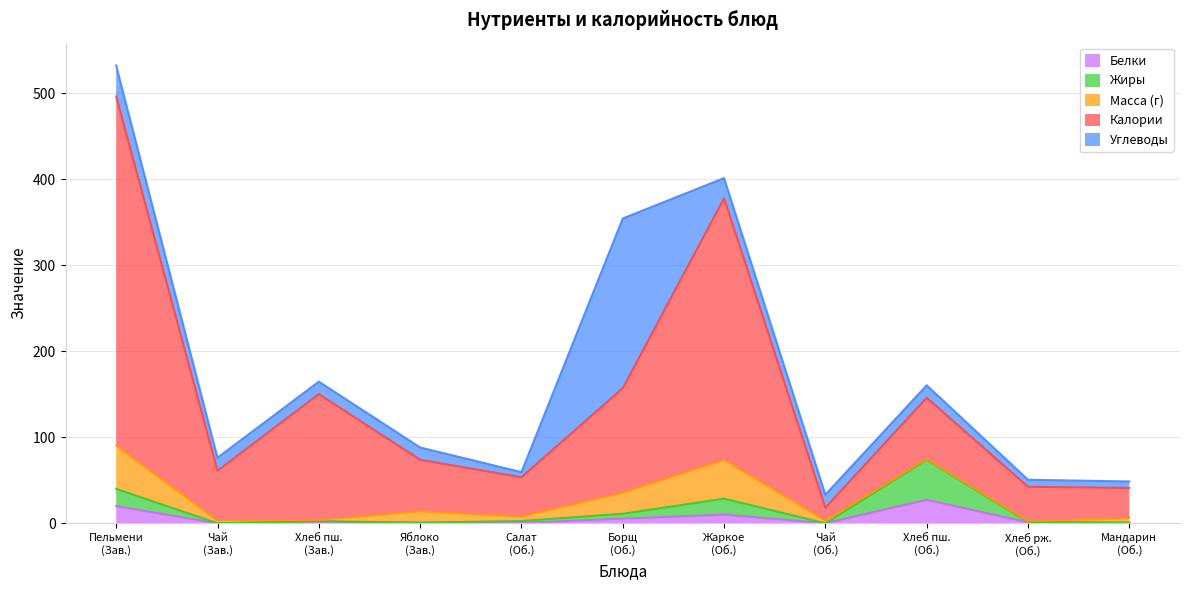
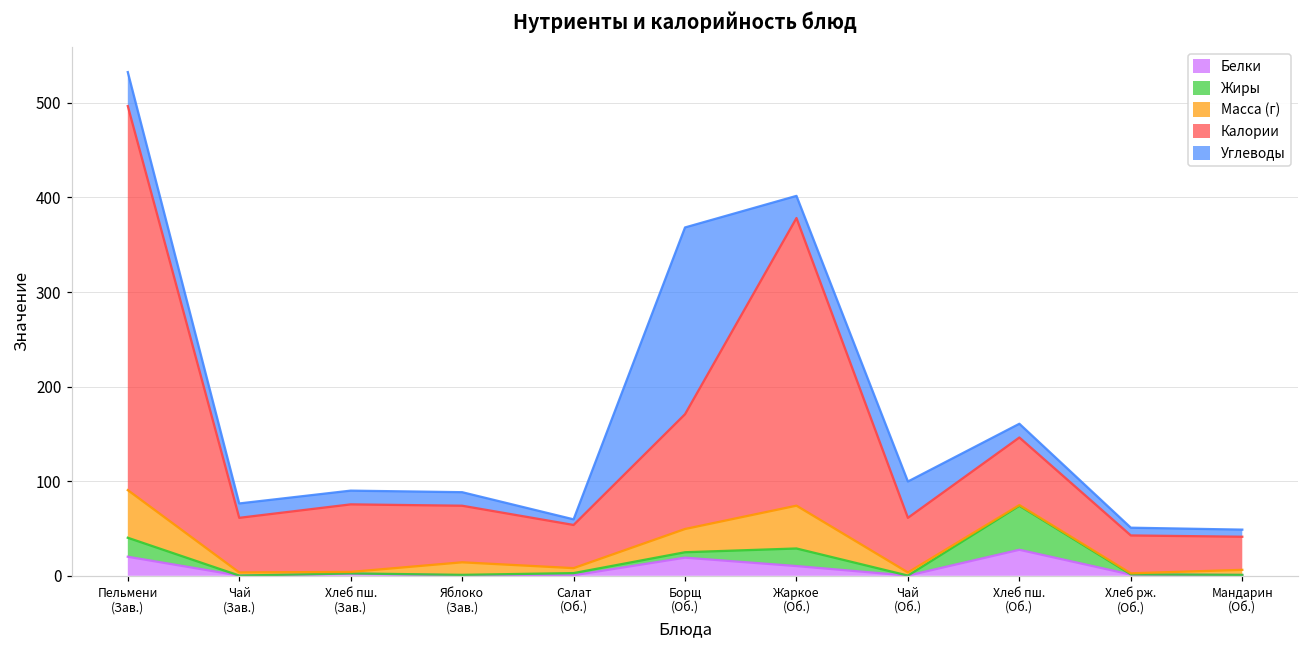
Калории, Хлеб пш. (Зав.): 150 -> 70
Белки, Борщ (Об.): 10 -> 20
Калории, Чай (Об.): 10 -> 60
Углеводы, Чай (Об.): 20 -> 40
